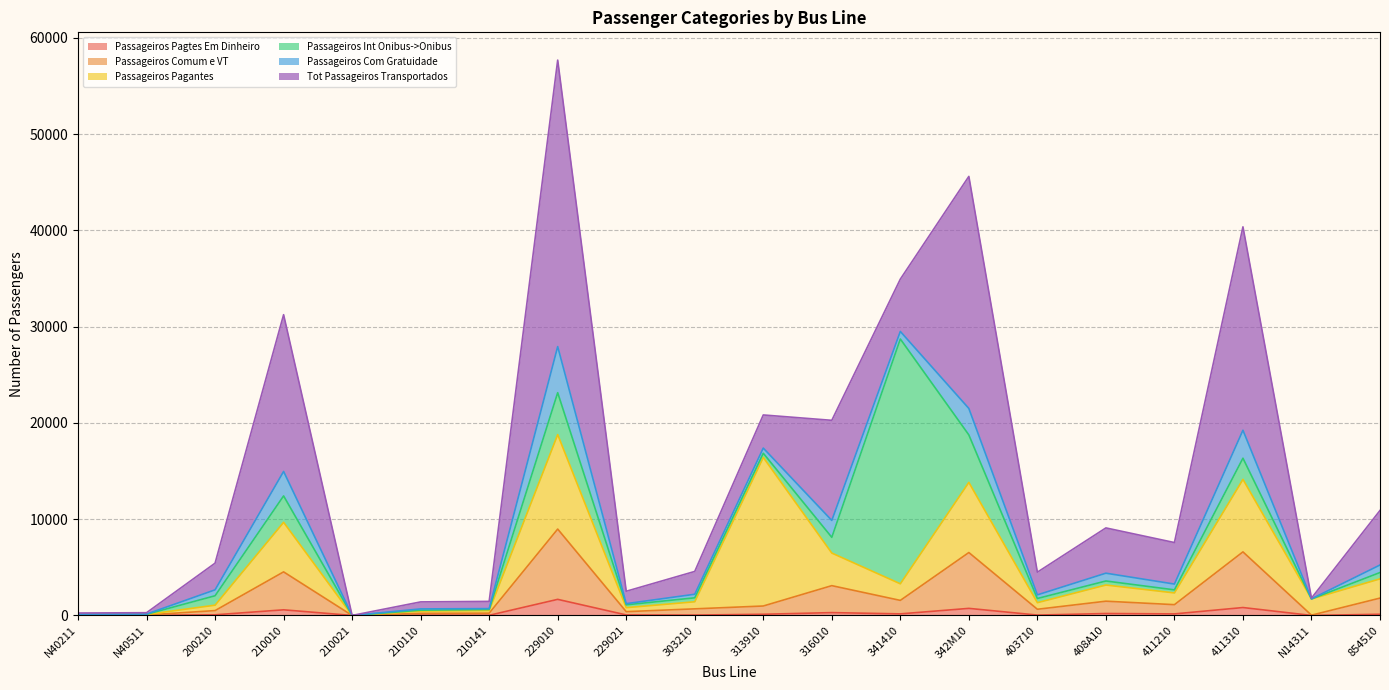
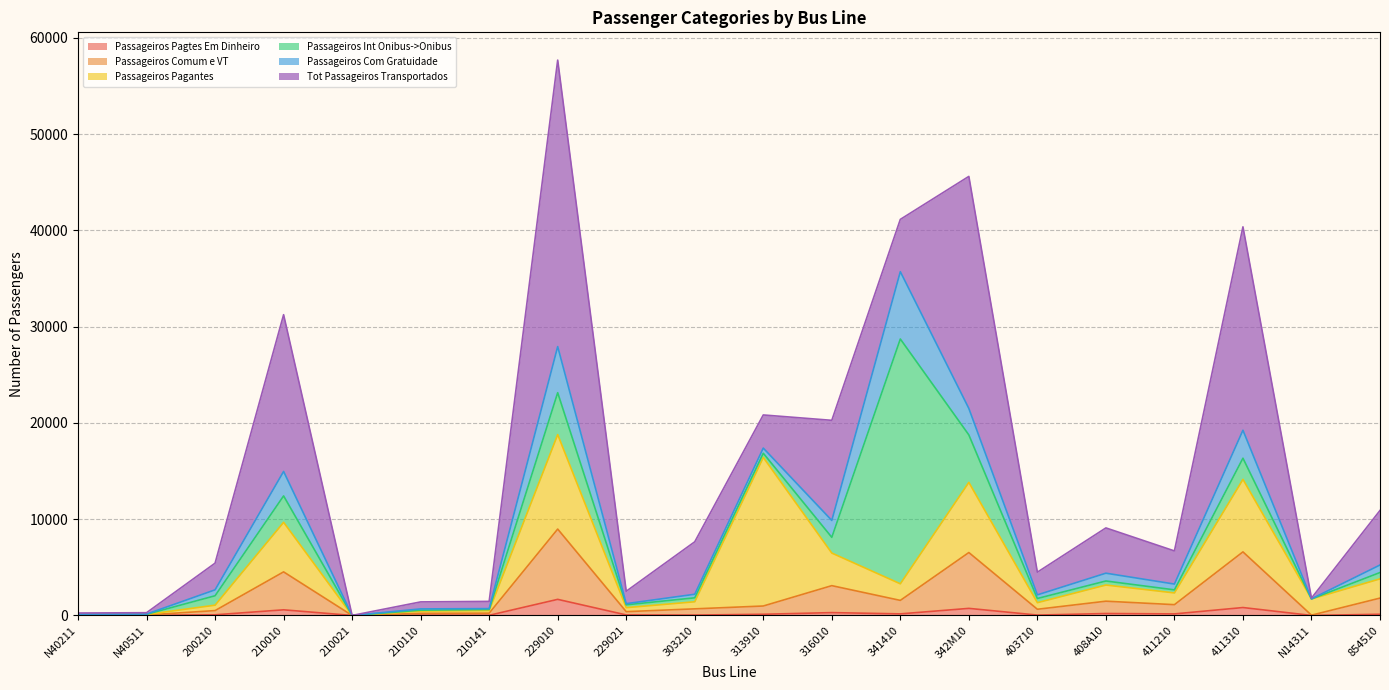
Tot Passageiros Transportados, 303210: 2000 -> 5000
Passageiros Com Gratuidade, 341410: 1000 -> 7000
Tot Passageiros Transportados, 411210: 4000 -> 3000
